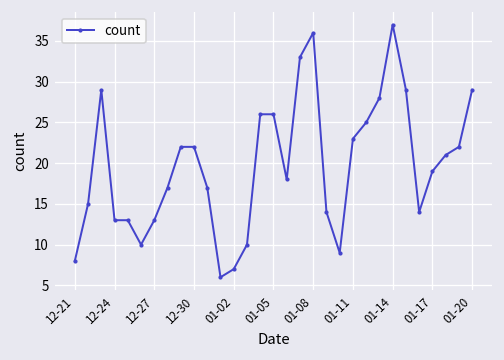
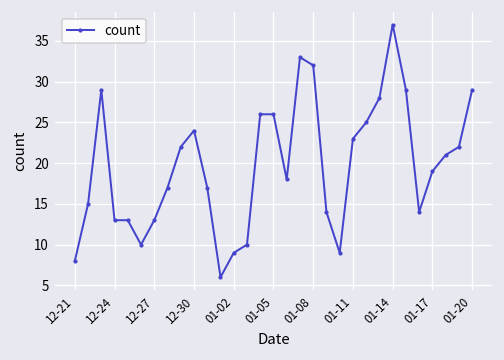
12-30: 22 -> 24
01-02: 7 -> 9
01-08: 36 -> 32
